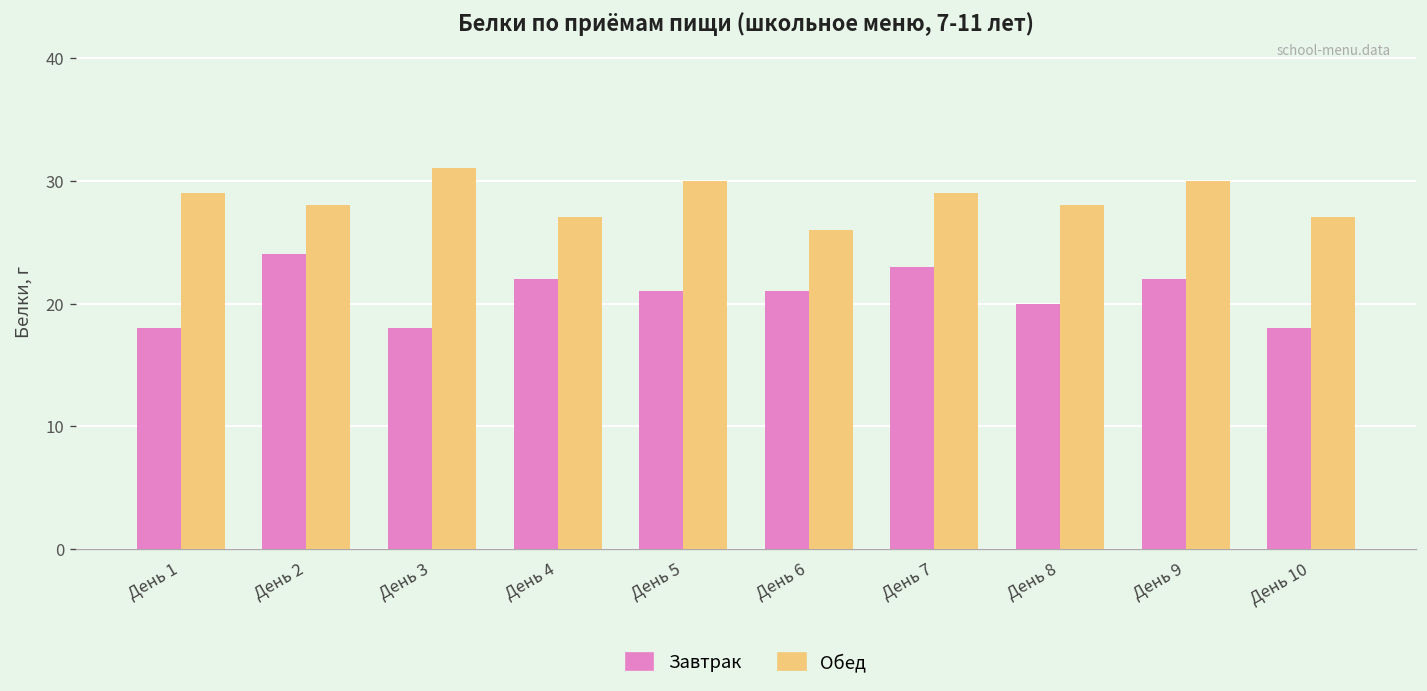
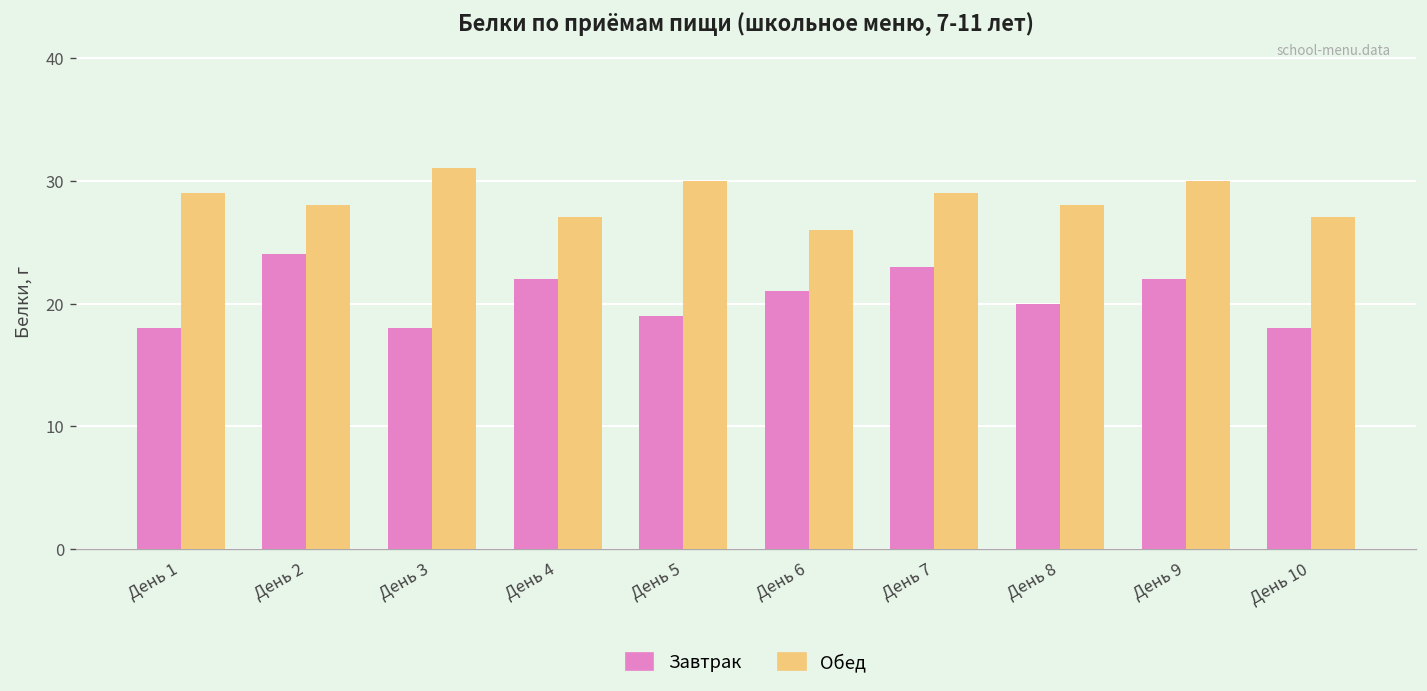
Завтрак, День 5: 21 -> 19
